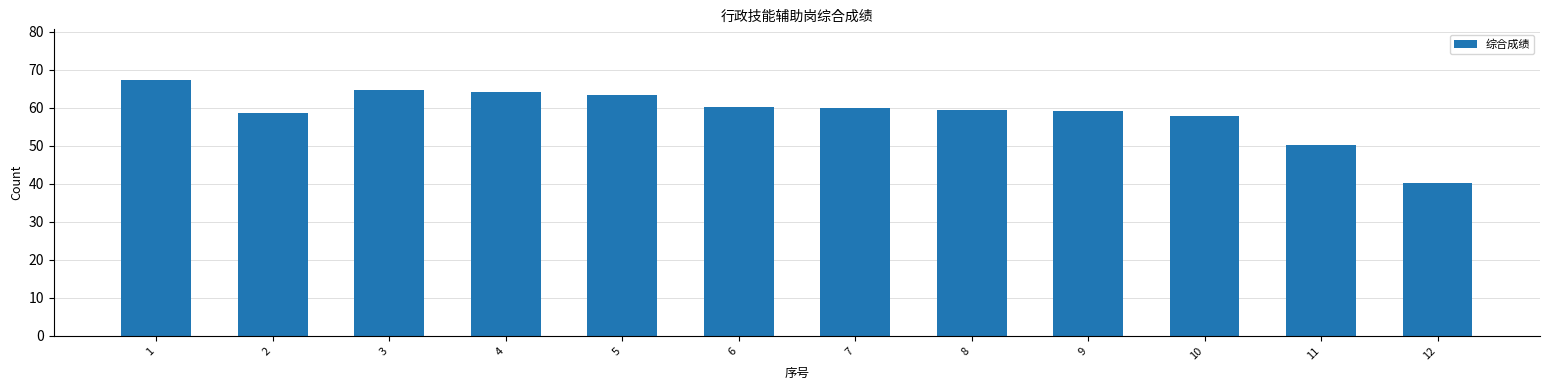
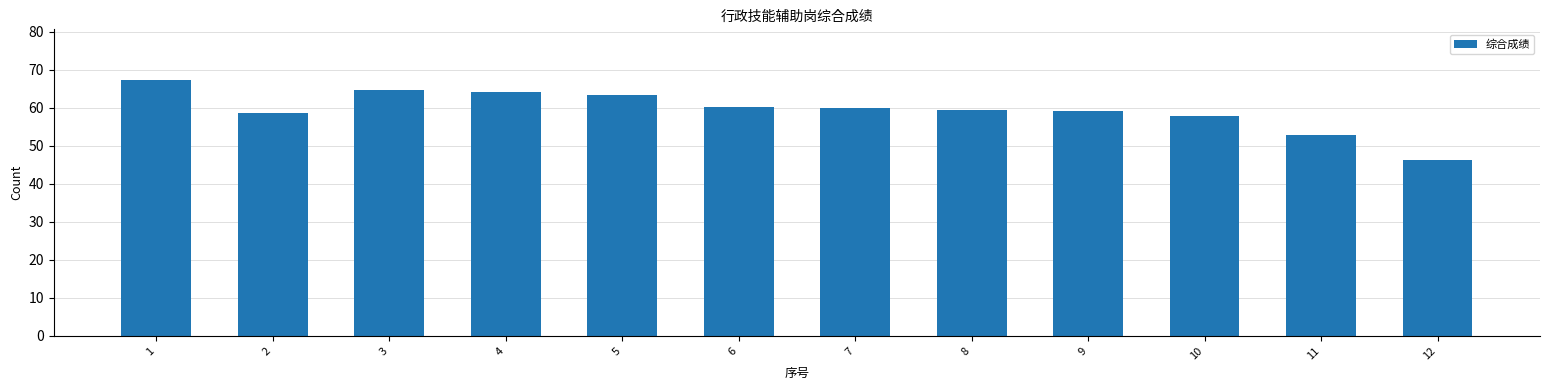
11: 50 -> 53
12: 40 -> 46
